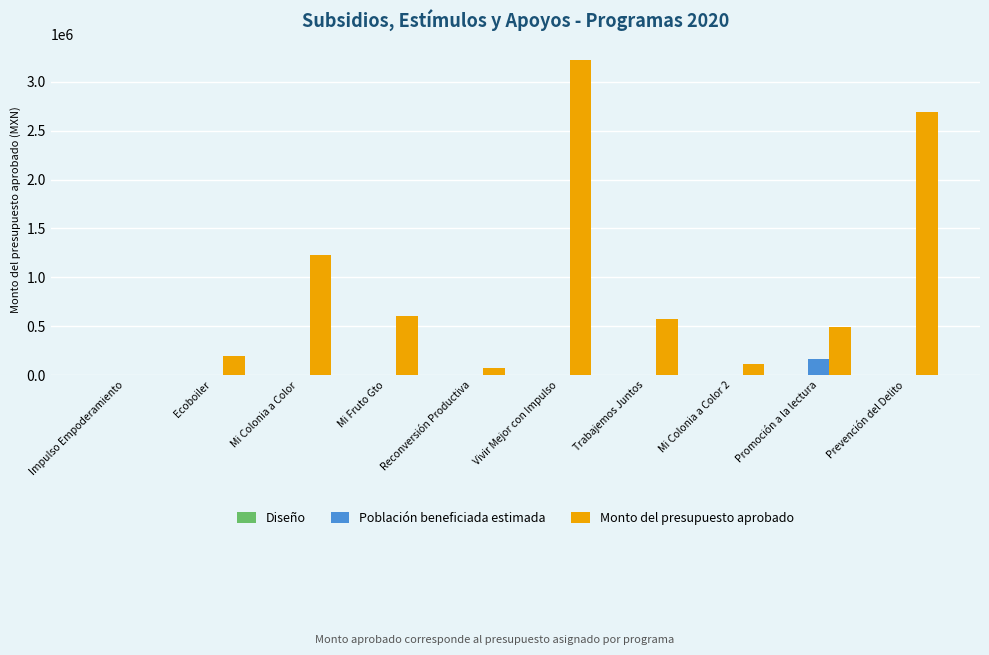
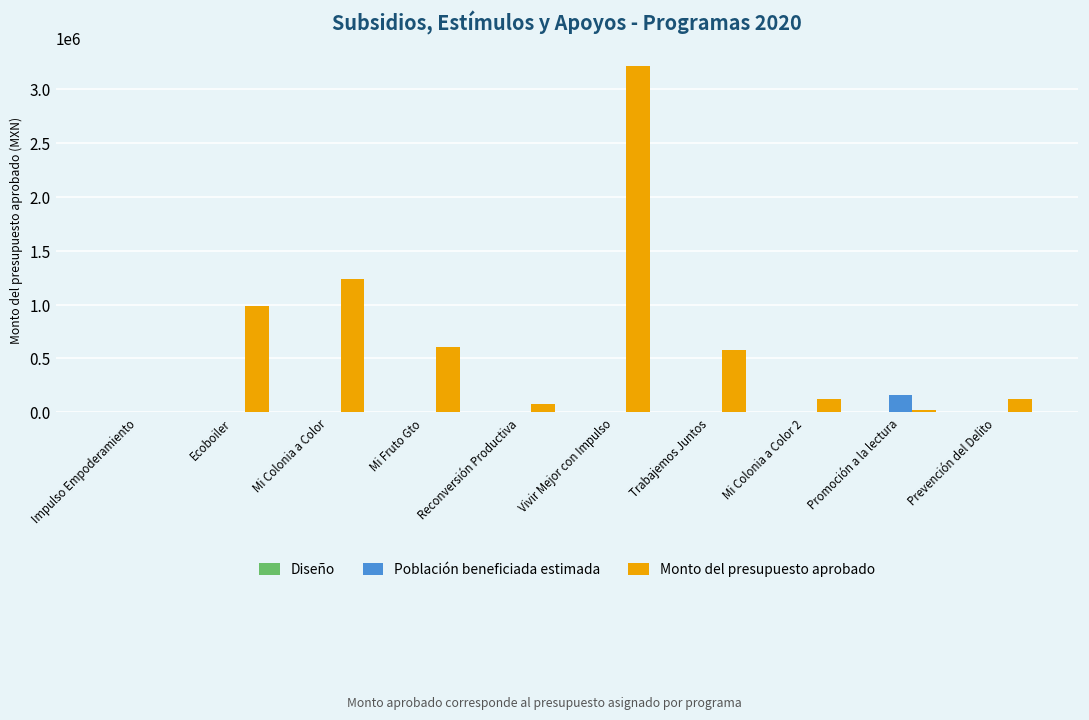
Monto del presupuesto aprobado, Ecoboiler: 200000 -> 1000000
Monto del presupuesto aprobado, Promoción a la lectura: 500000 -> 0
Monto del presupuesto aprobado, Prevención del Delito: 2700000 -> 100000
